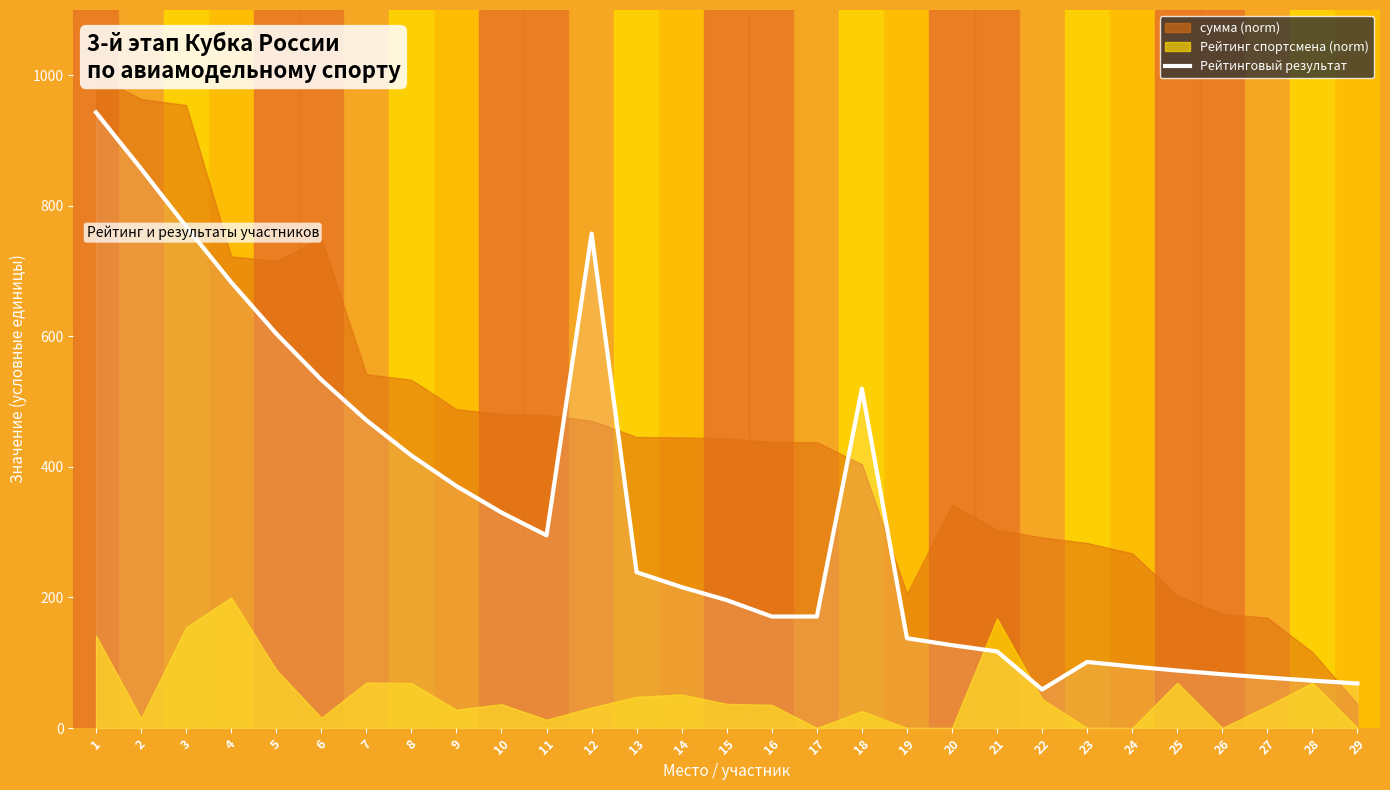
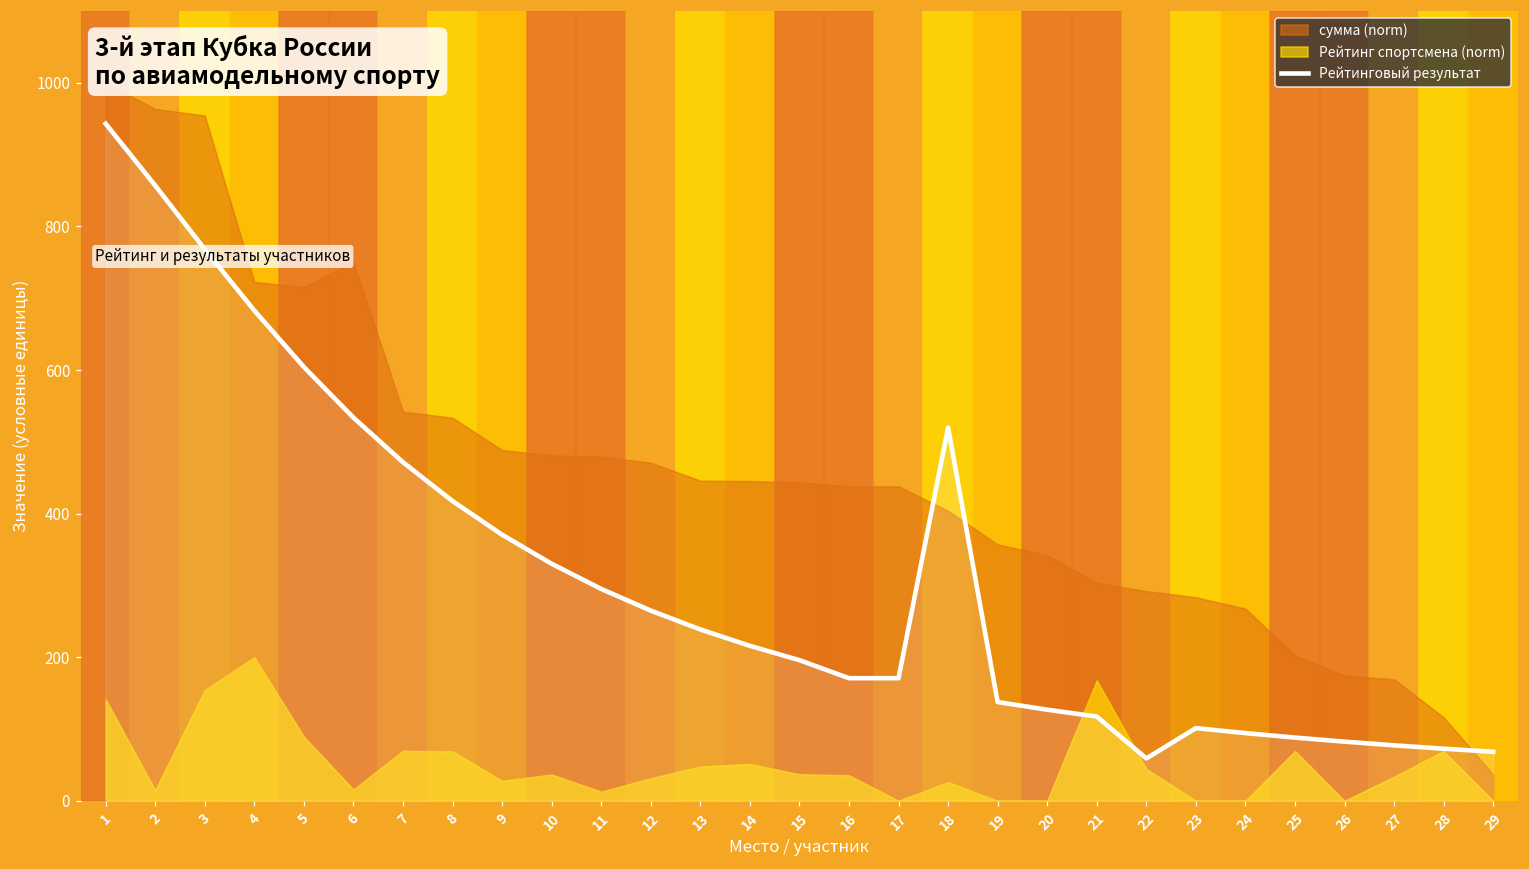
Рейтинговый результат, 12: 760 -> 260
сумма (norm), 19: 210 -> 360
